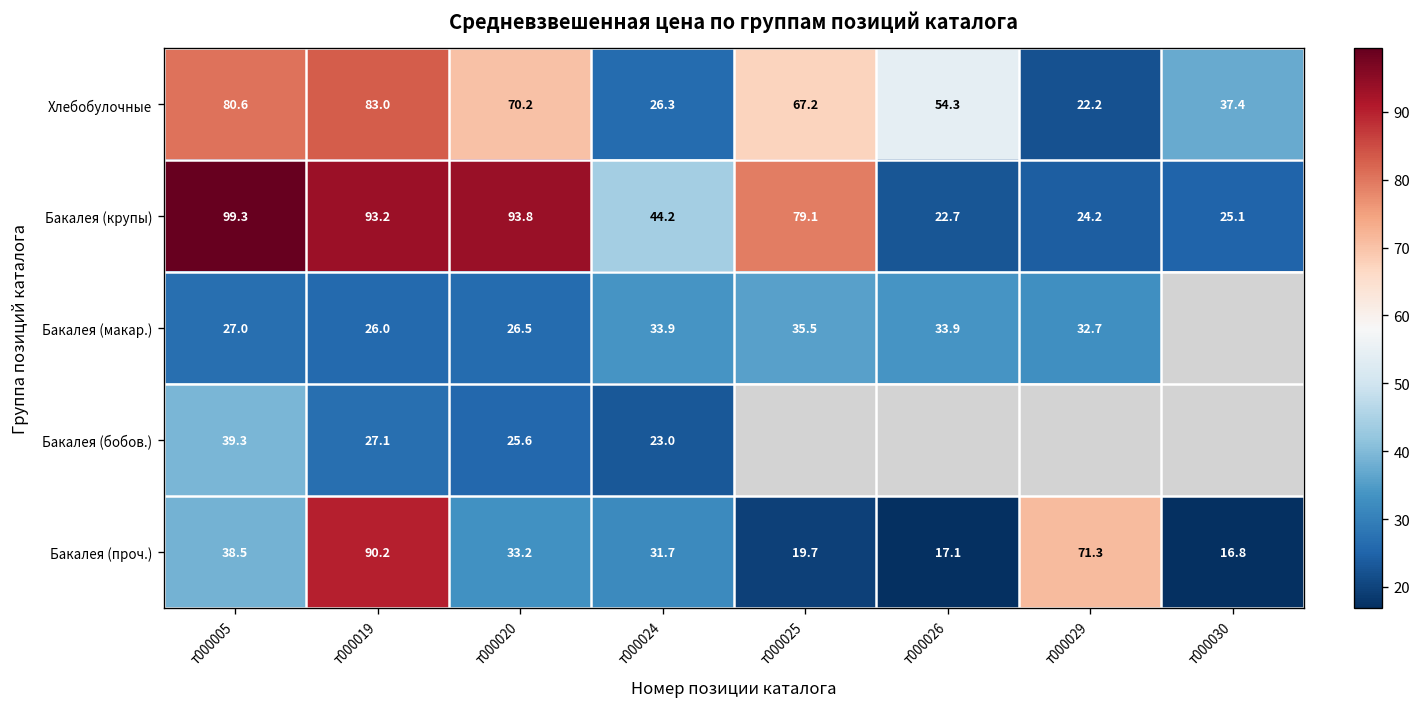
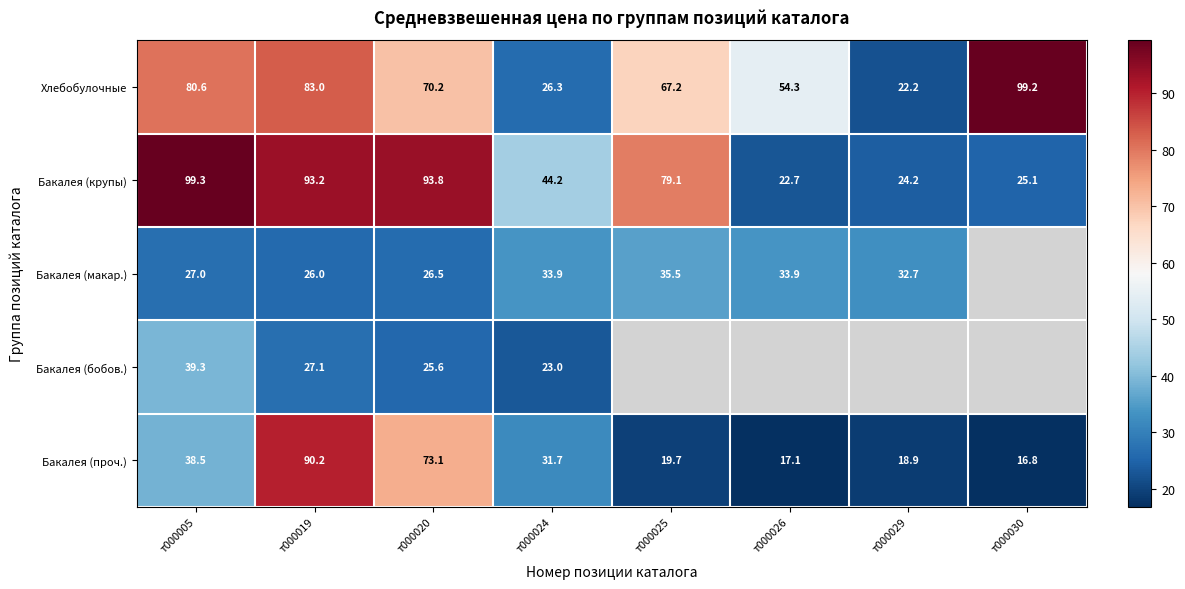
Хлебобулочные, т000030: 37.4 -> 99.2
Бакалея (проч.), т000020: 33.2 -> 73.1
Бакалея (проч.), т000029: 71.3 -> 18.9
